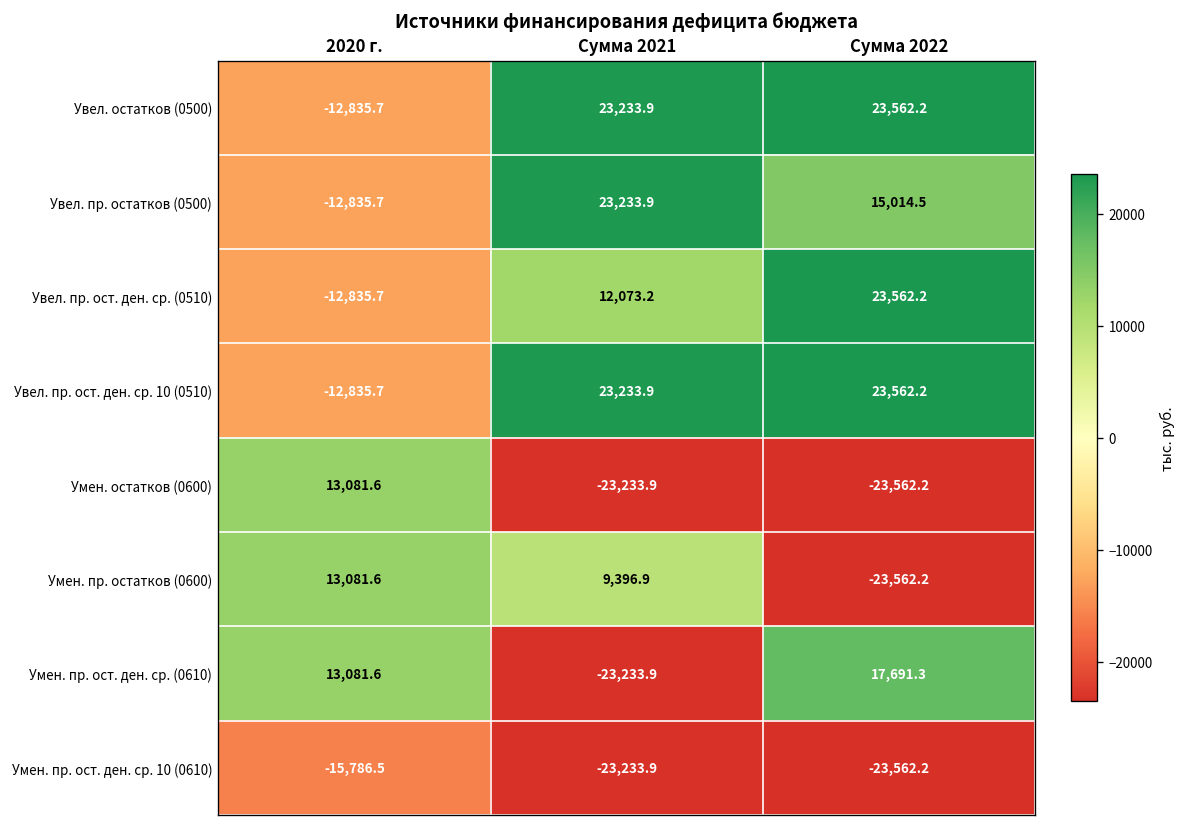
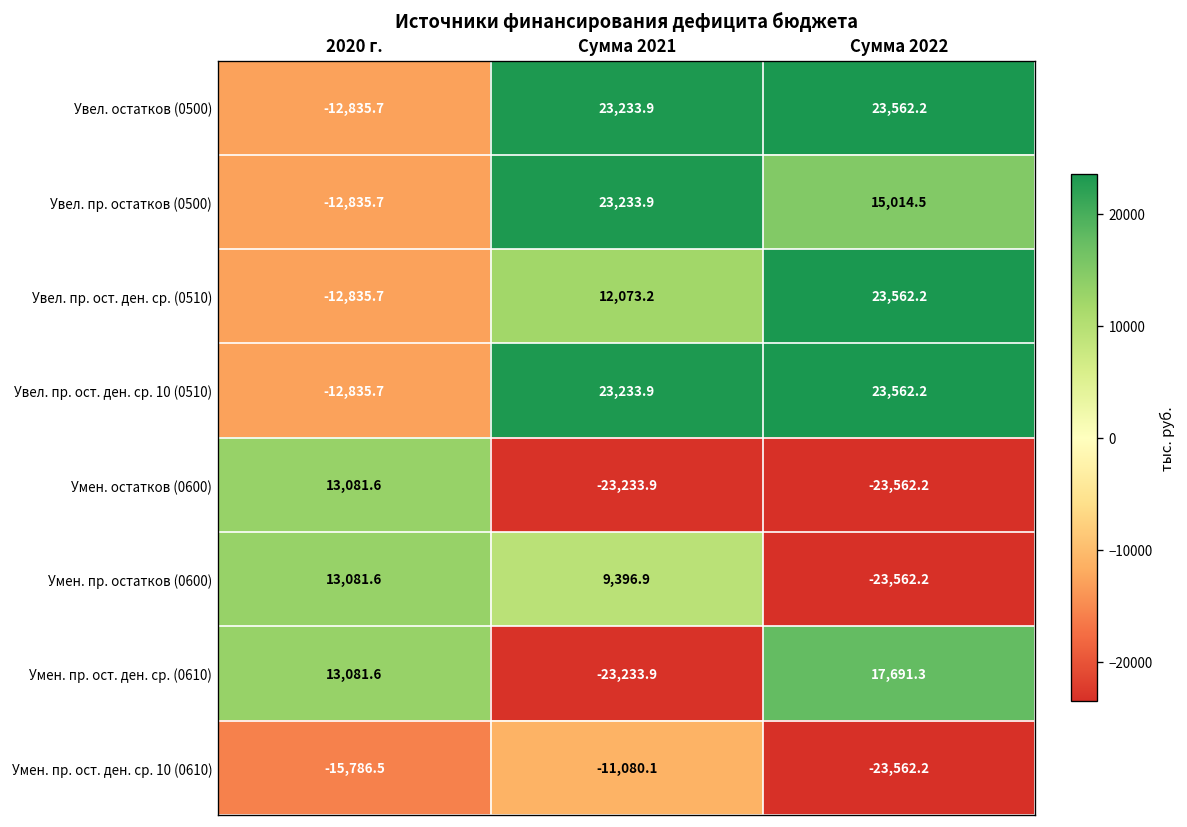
Умен. пр. ост. ден. ср. 10 (0610), Сумма 2021: -23,233.9 -> -11,080.1
